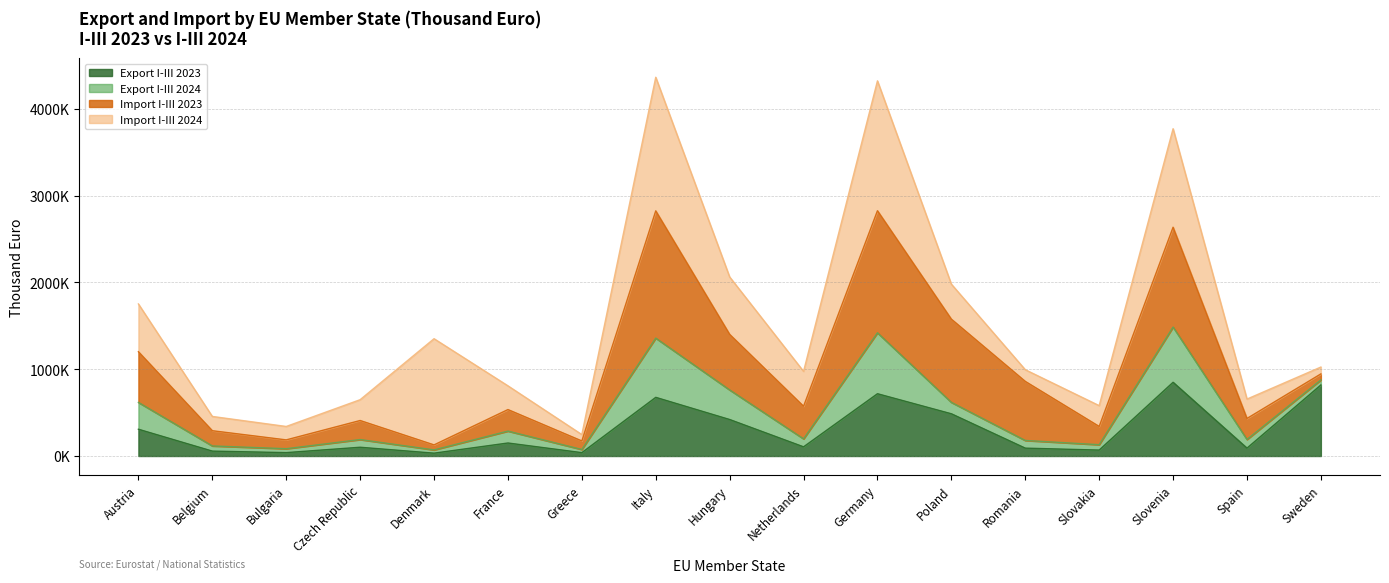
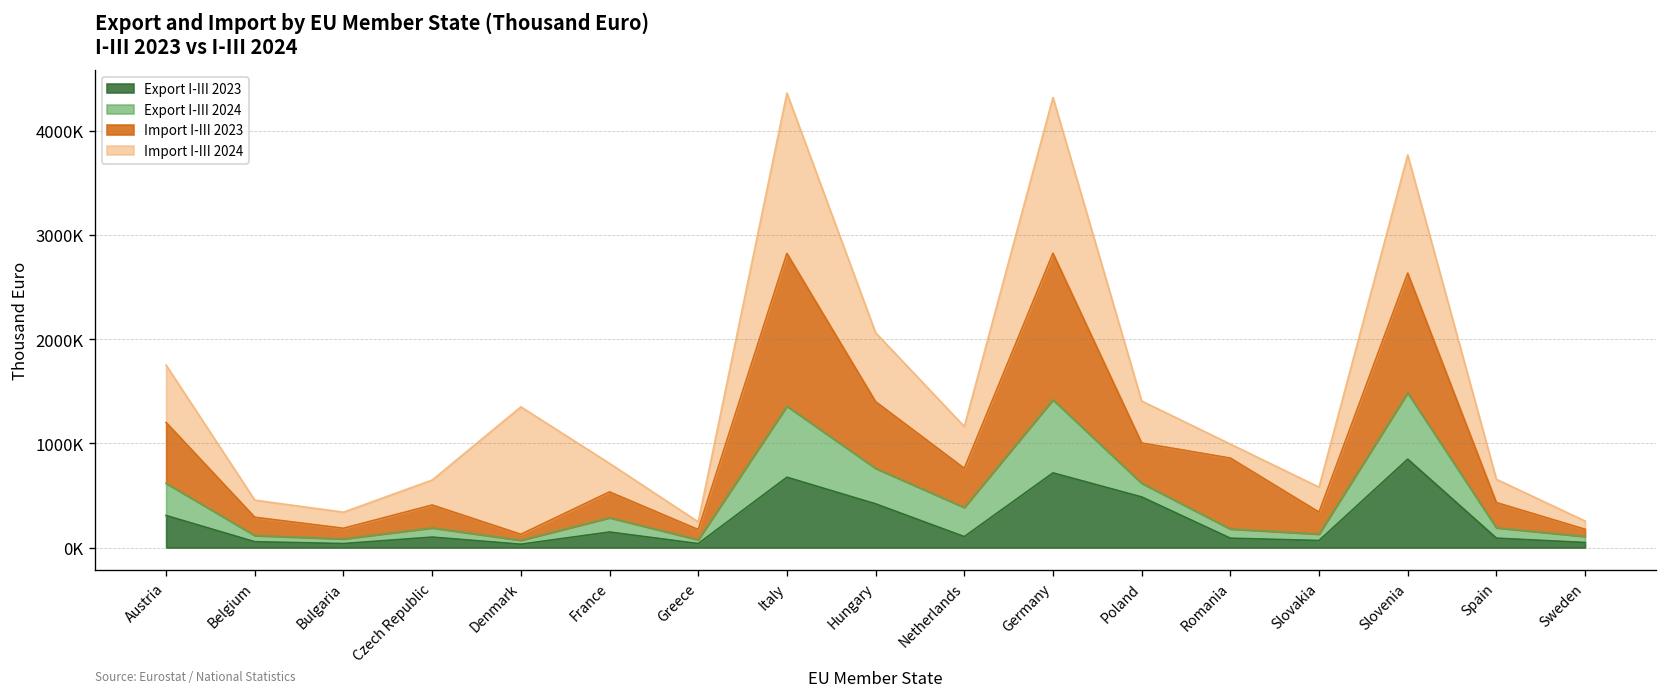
Export I-III 2024, Netherlands: 100000 -> 300000
Import I-III 2023, Poland: 1000000 -> 400000
Export I-III 2023, Sweden: 800000 -> 0
